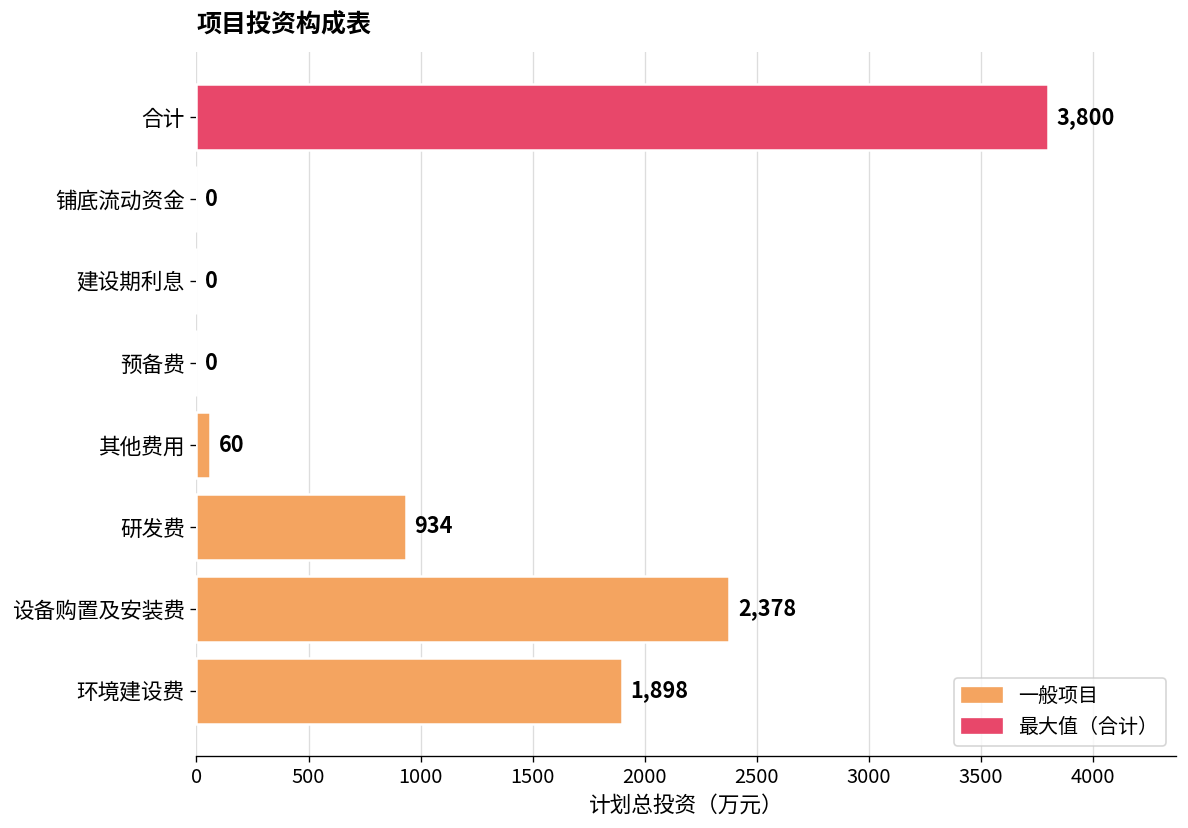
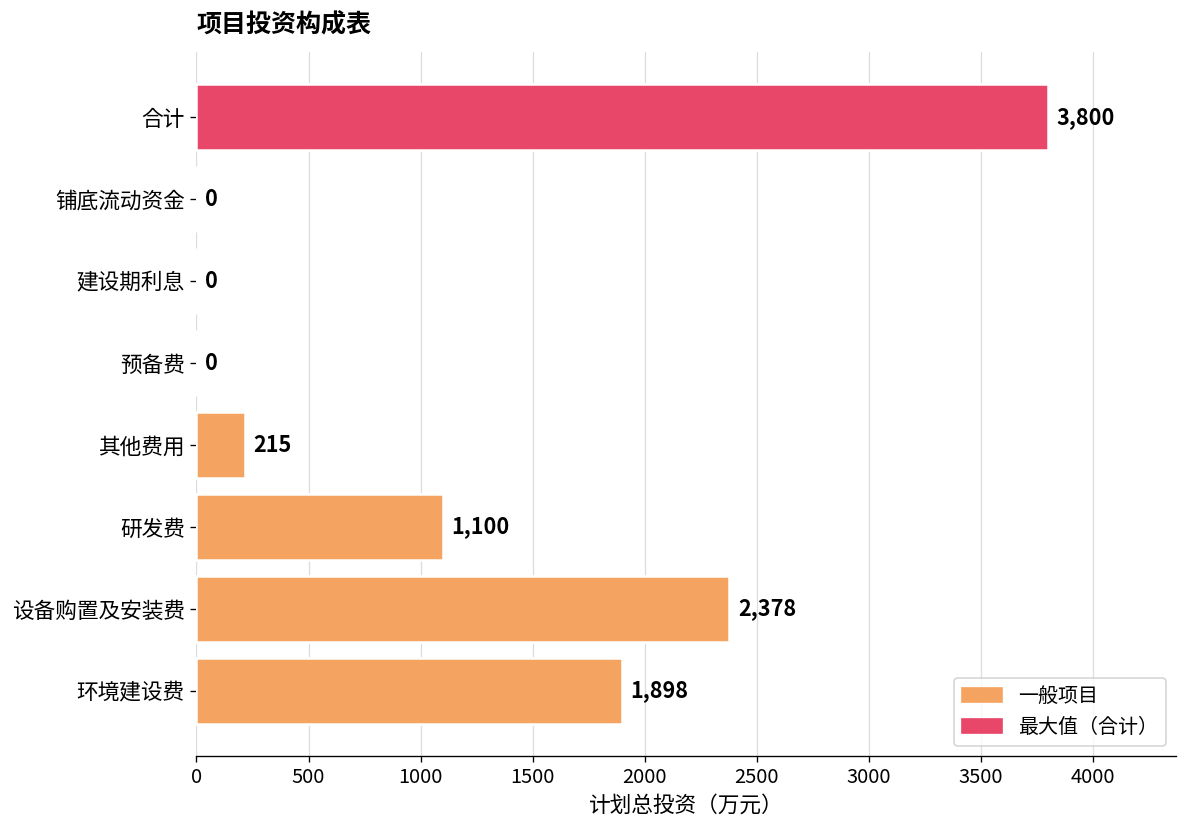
其他费用: 60 -> 215
研发费: 934 -> 1,100
